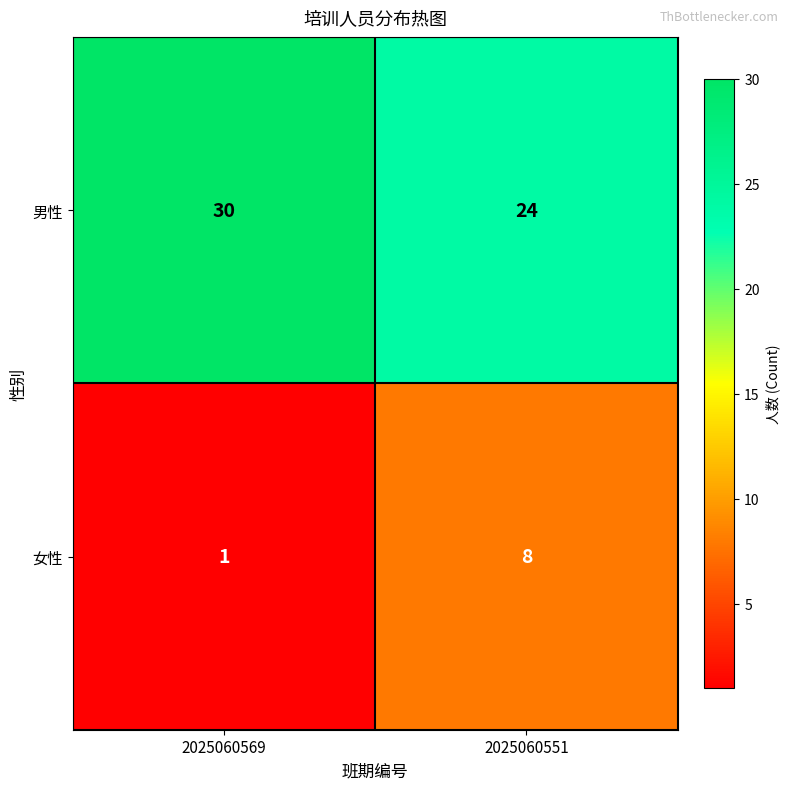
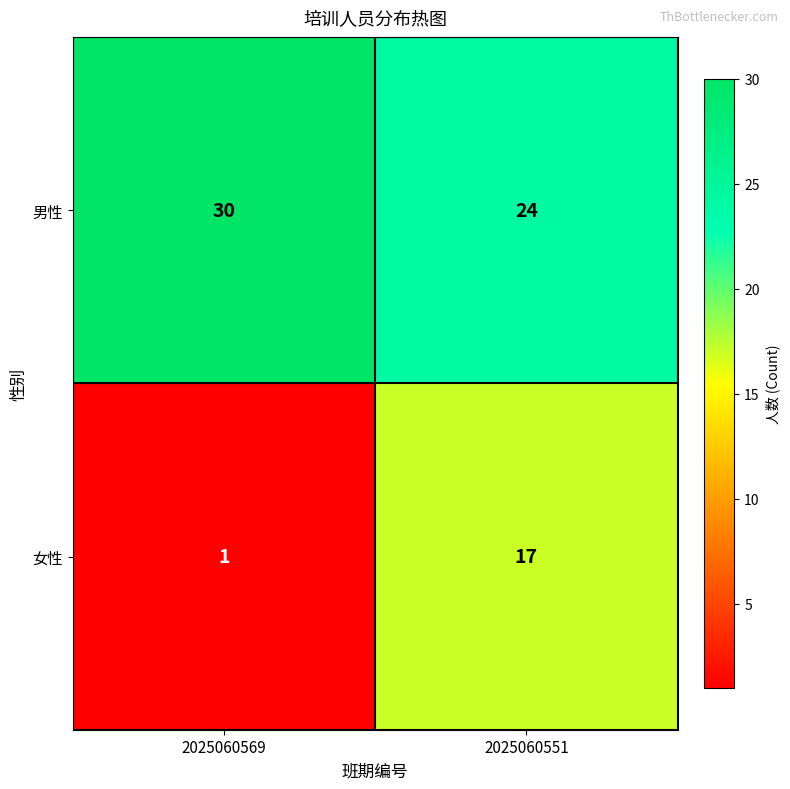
女性, 2025060551: 8 -> 17
